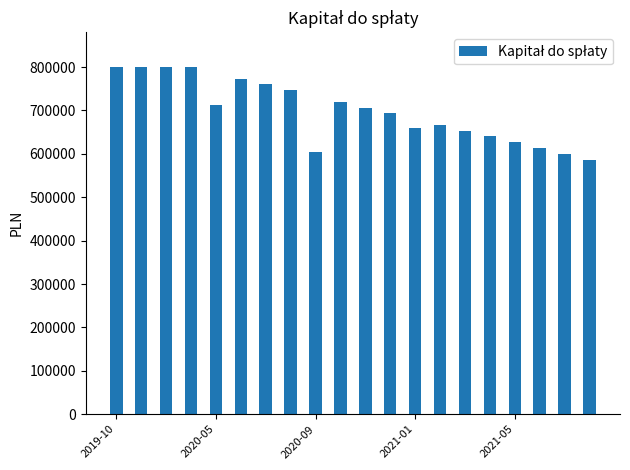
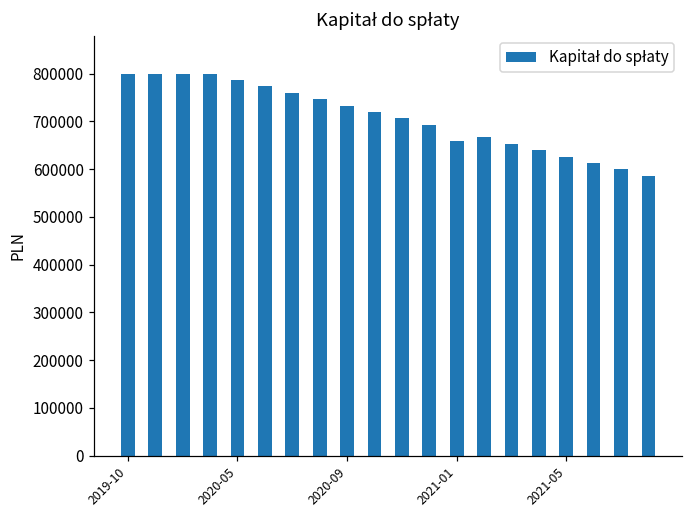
2020-05: 710000 -> 790000
2020-09: 600000 -> 730000
